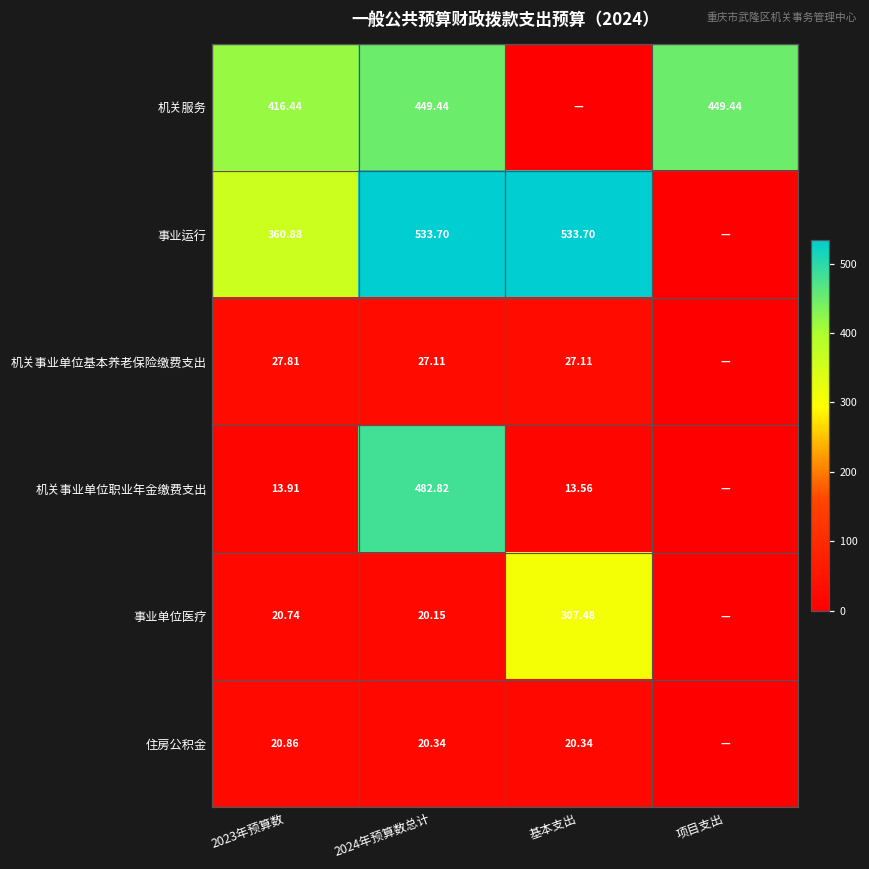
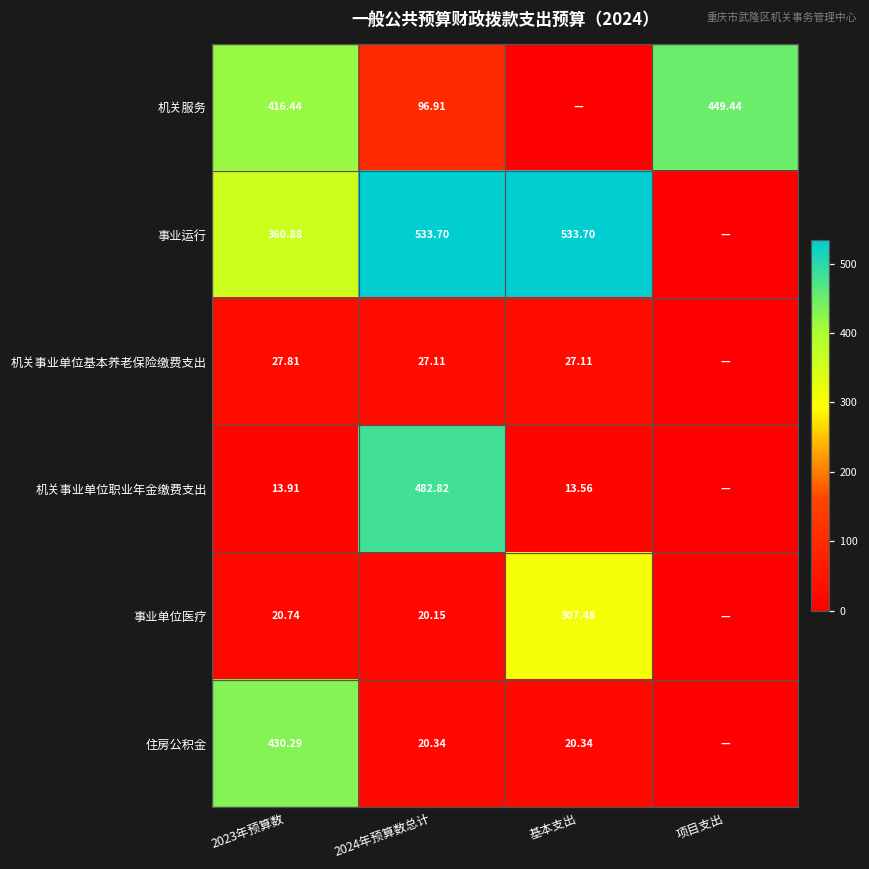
机关服务, 2024年预算数总计: 449.44 -> 96.91
住房公积金, 2023年预算数: 20.86 -> 430.29
